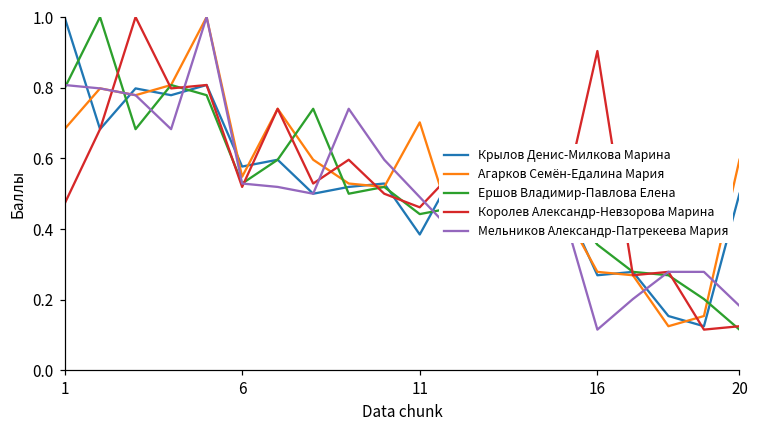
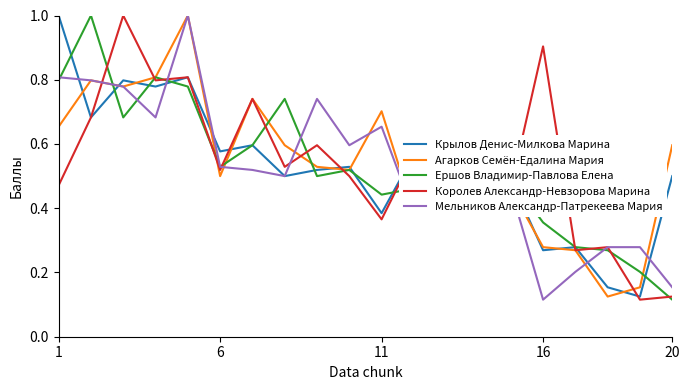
Агарков Семён-Едалина Мария, 1: 0.68 -> 0.65
Агарков Семён-Едалина Мария, 6: 0.55 -> 0.50
Королев Александр-Невзорова Марина, 11: 0.46 -> 0.37
Мельников Александр-Патрекеева Мария, 11: 0.49 -> 0.65
Мельников Александр-Патрекеева Мария, 20: 0.18 -> 0.15
